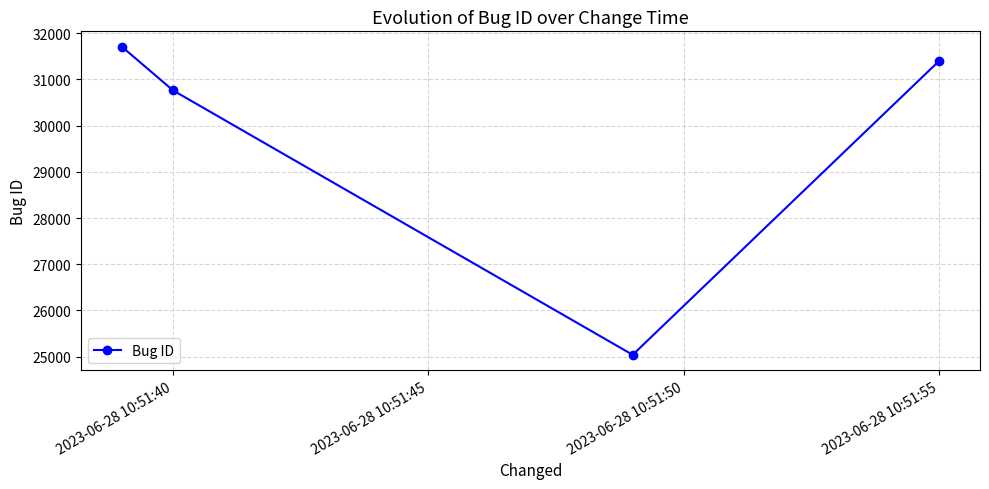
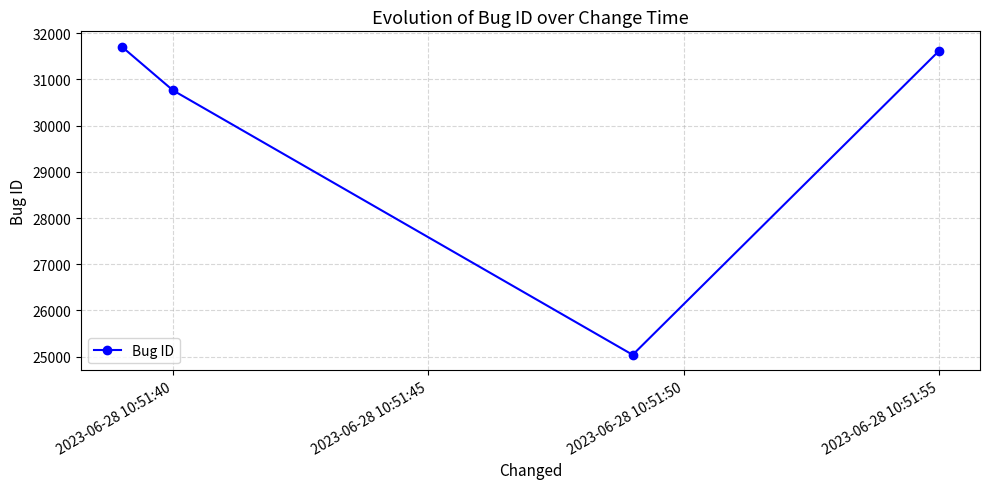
2023-06-28 10:51:55: 31400 -> 31600
